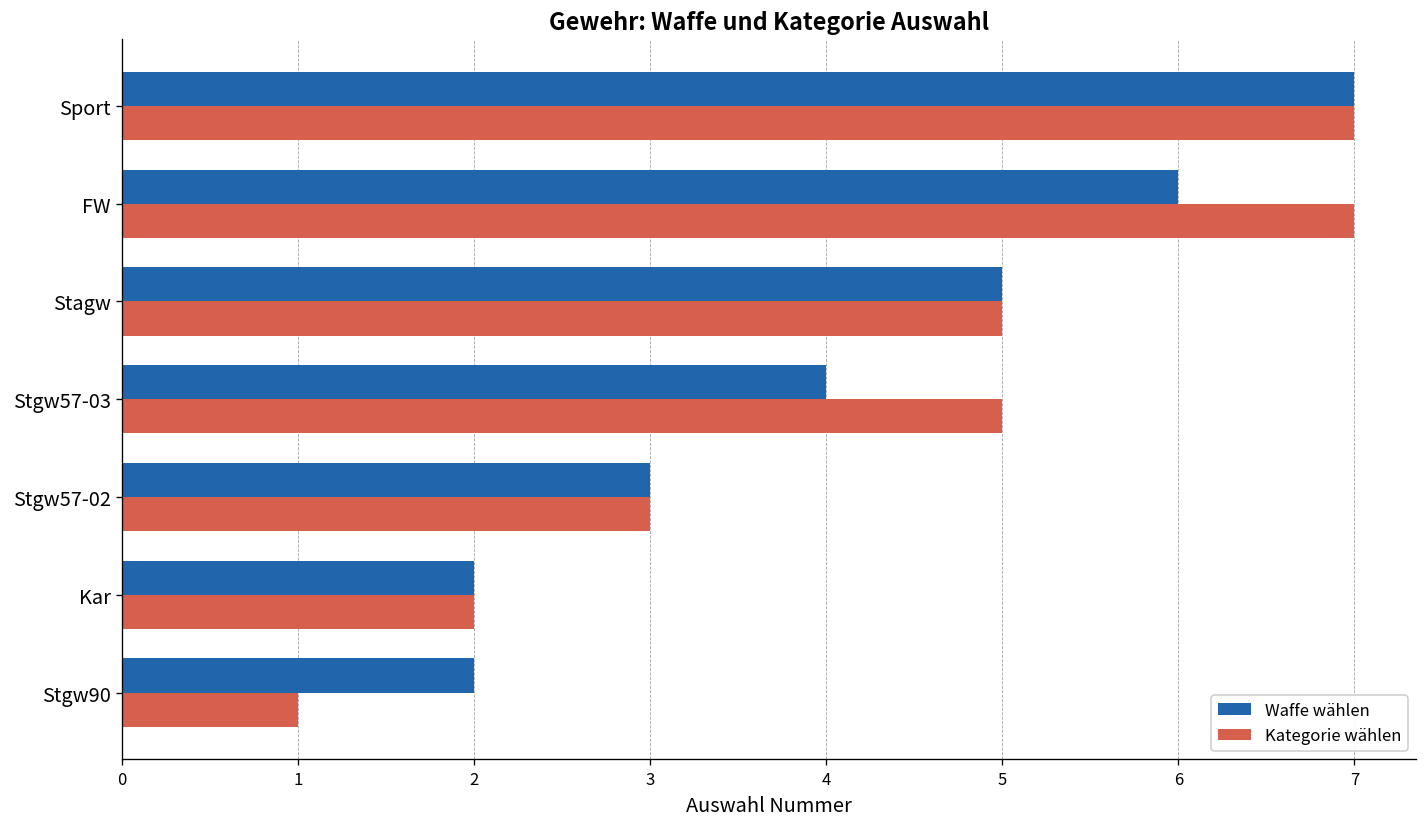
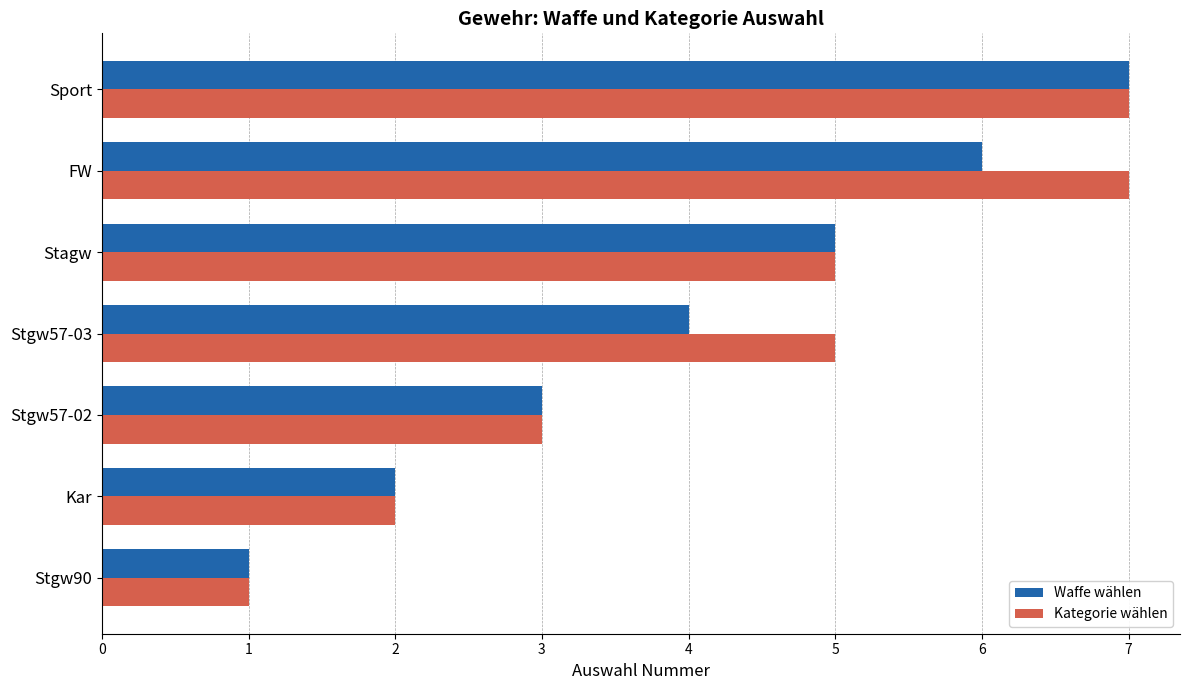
Waffe wählen, Stgw90: 2 -> 1
